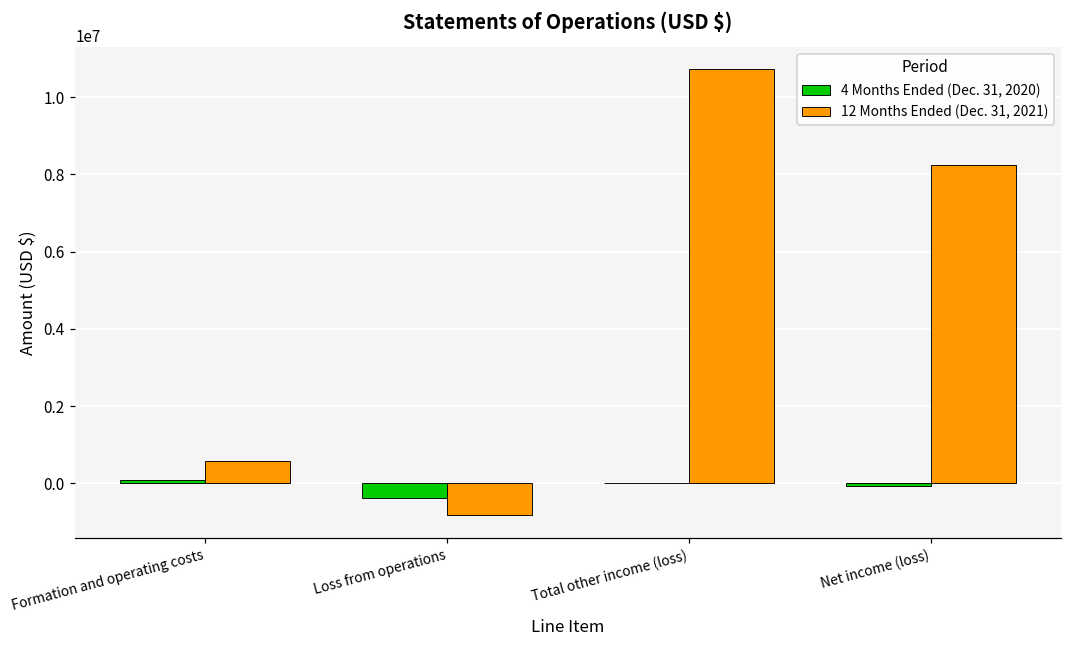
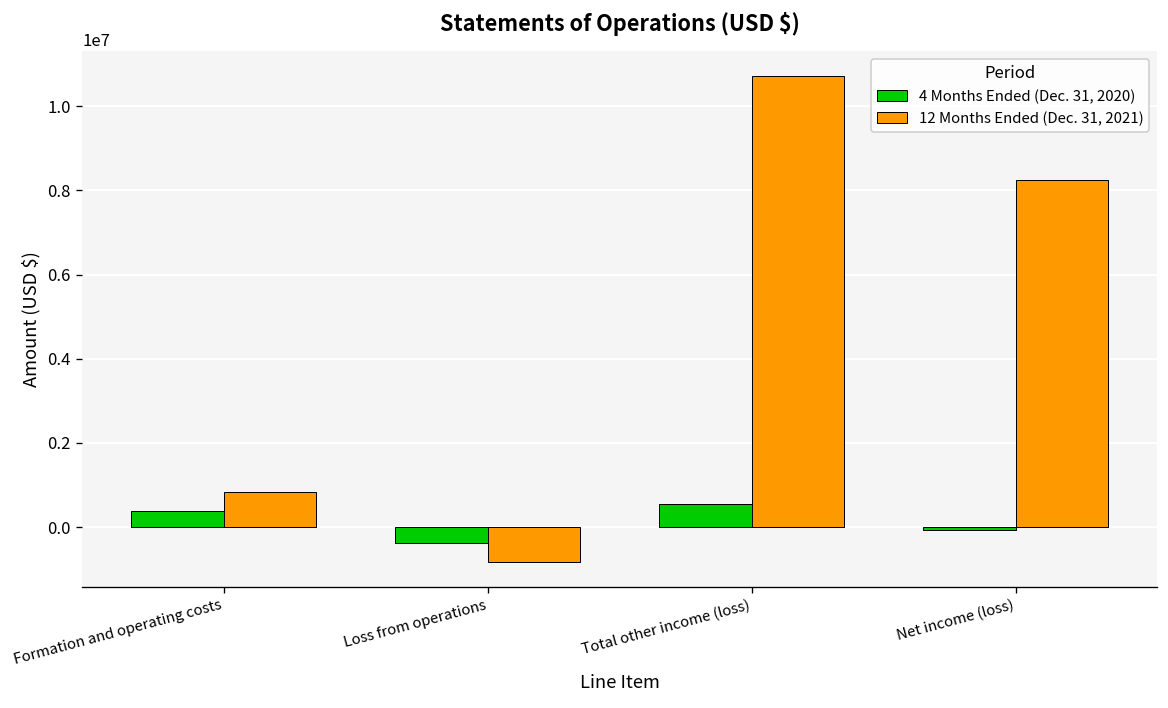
4 Months Ended (Dec. 31, 2020), Formation and operating costs: 100000 -> 400000
12 Months Ended (Dec. 31, 2021), Formation and operating costs: 600000 -> 800000
4 Months Ended (Dec. 31, 2020), Total other income (loss): 0 -> 500000
